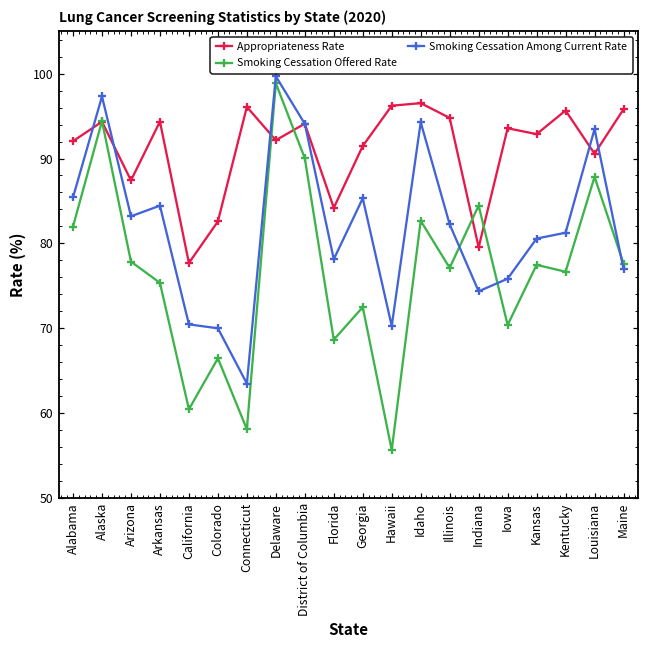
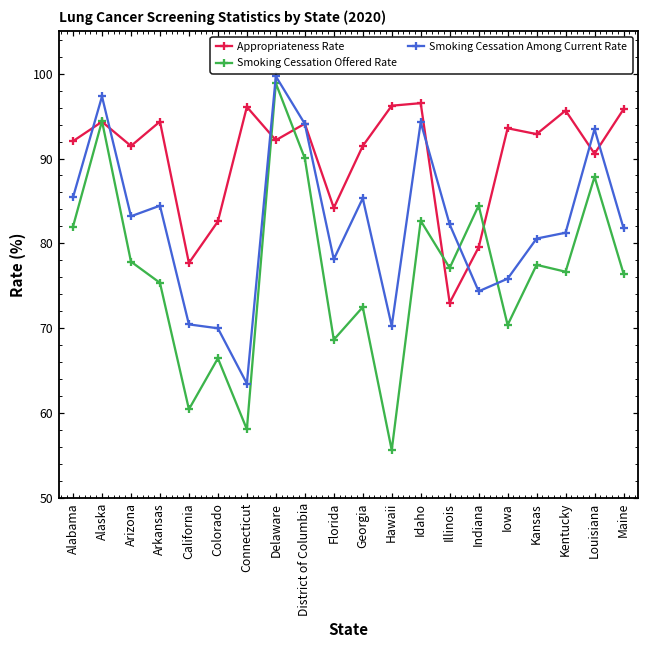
Appropriateness Rate, Arizona: 87 -> 91
Appropriateness Rate, Illinois: 95 -> 73
Smoking Cessation Offered Rate, Maine: 78 -> 76
Smoking Cessation Among Current Rate, Maine: 77 -> 82
